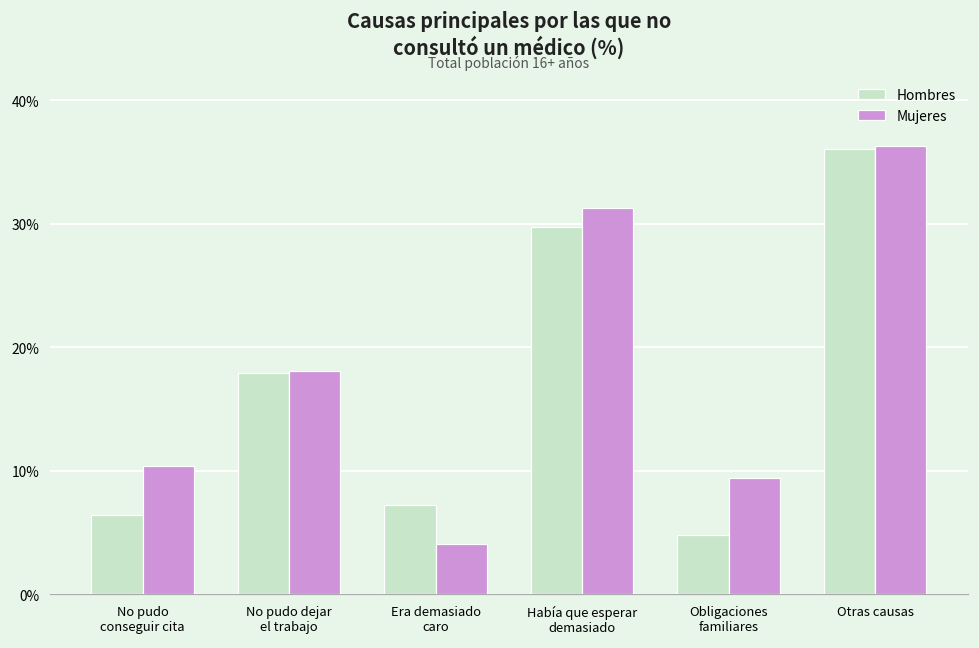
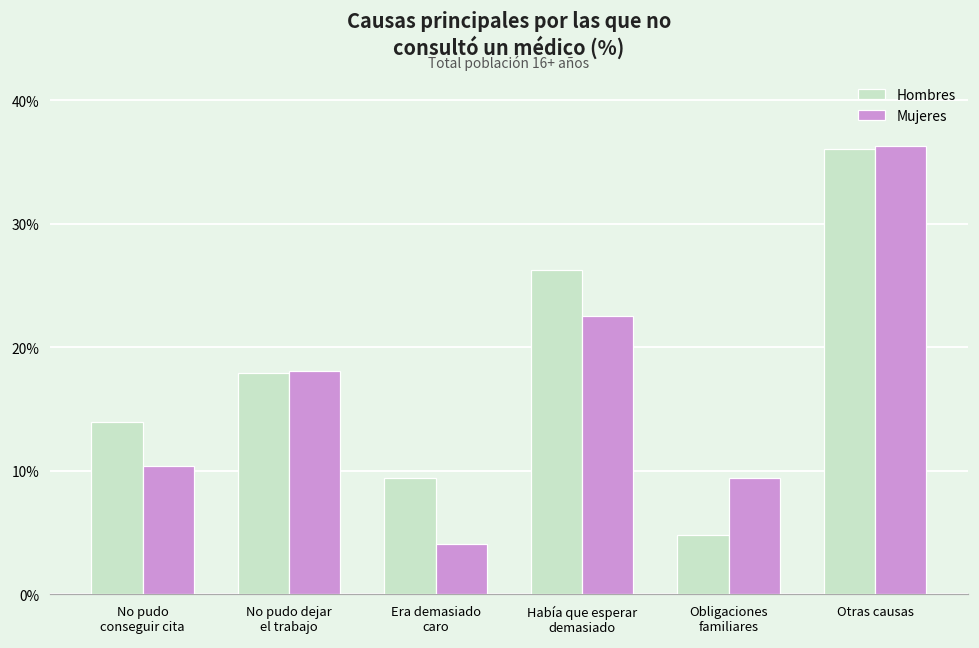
Hombres, No pudo conseguir cita: 6.4% -> 14.0%
Hombres, Era demasiado caro: 7.2% -> 9.4%
Hombres, Había que esperar demasiado: 29.7% -> 26.3%
Mujeres, Había que esperar demasiado: 31.3% -> 22.5%
